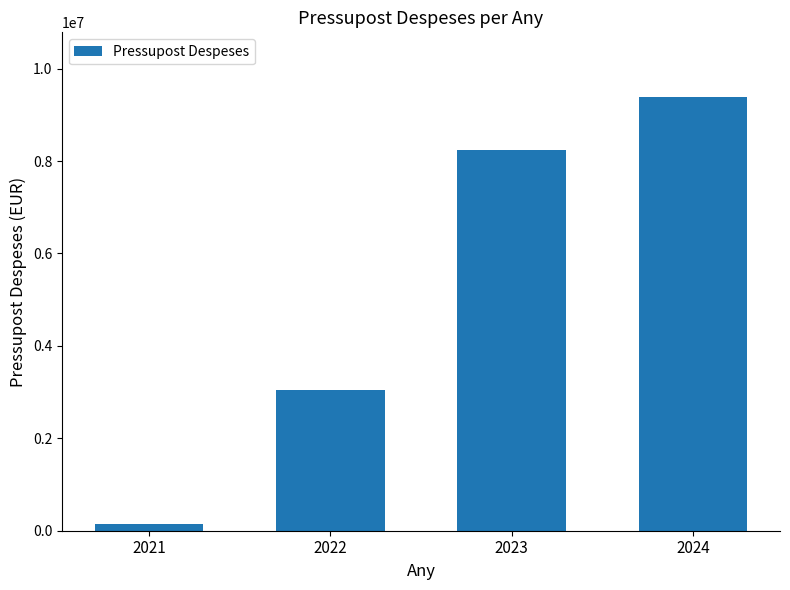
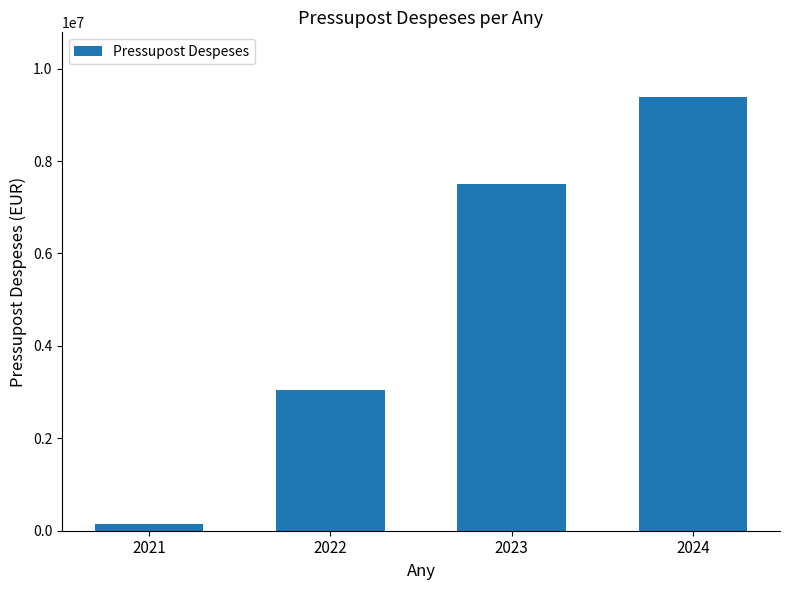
2023: 8200000 -> 7500000
